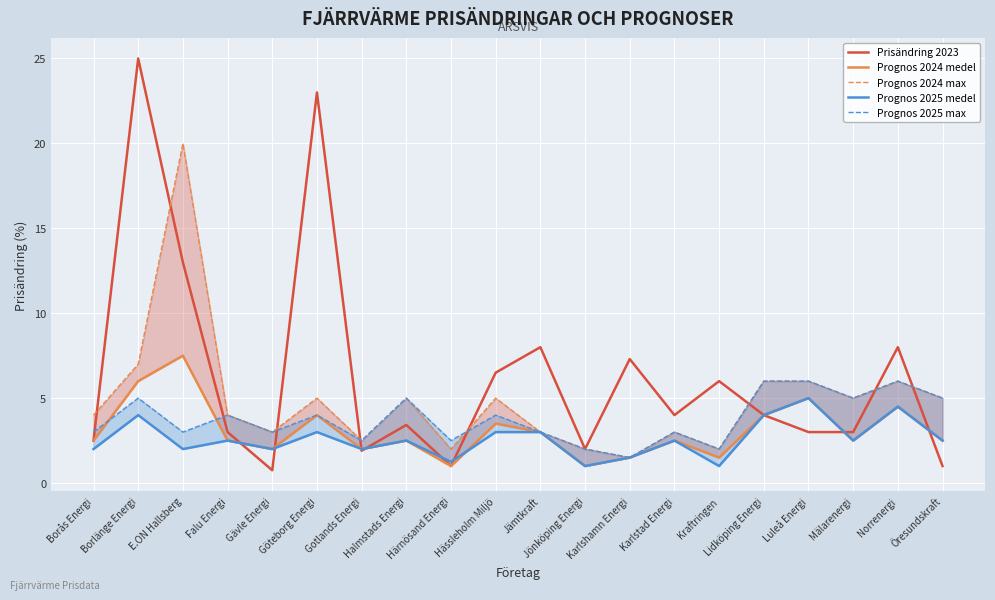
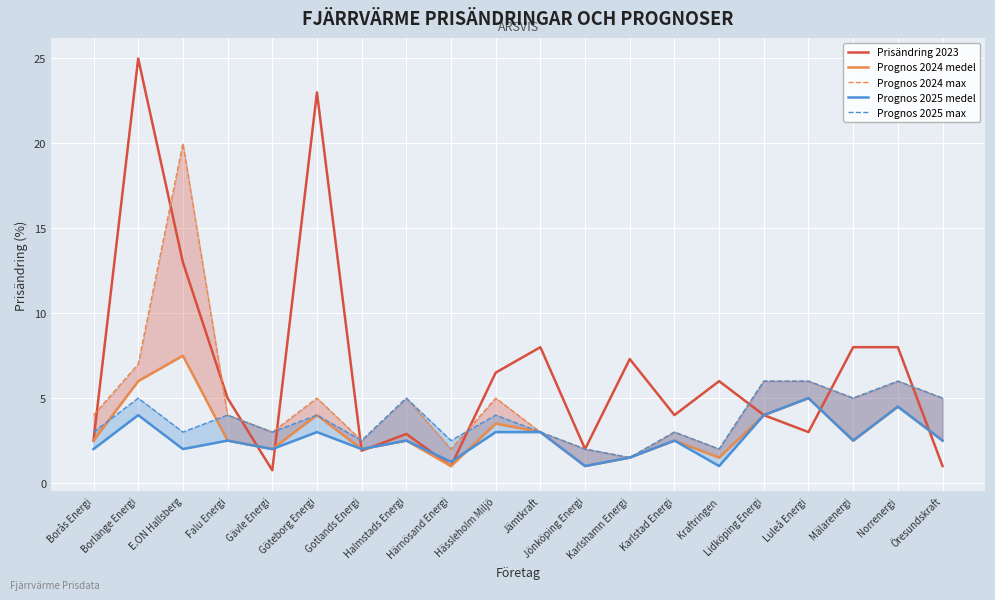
Prisändring 2023, Falu Energi: 3 -> 5
Prisändring 2023, Halmstads Energi: 3.4 -> 2.9
Prisändring 2023, Mälarenergi: 3 -> 8
